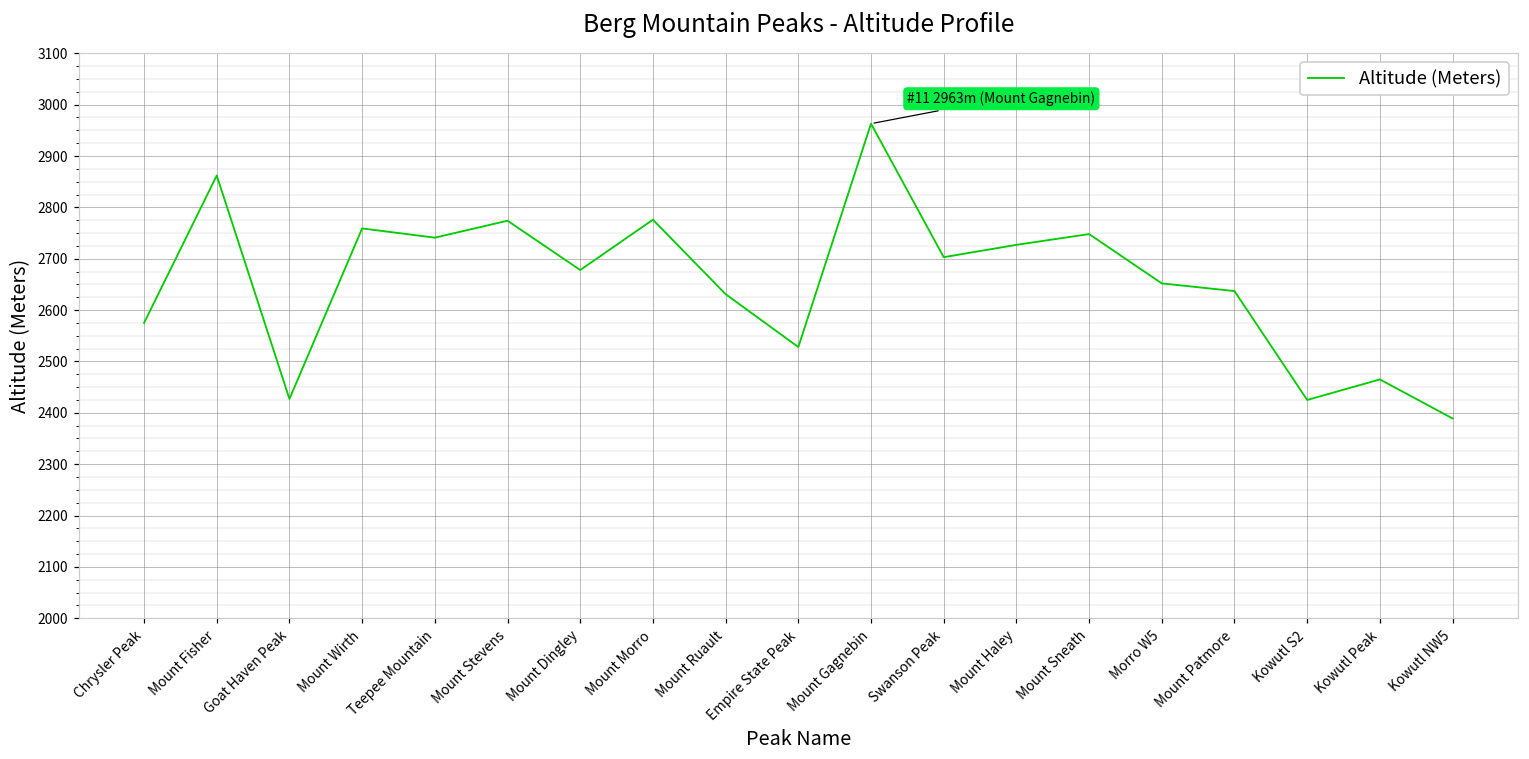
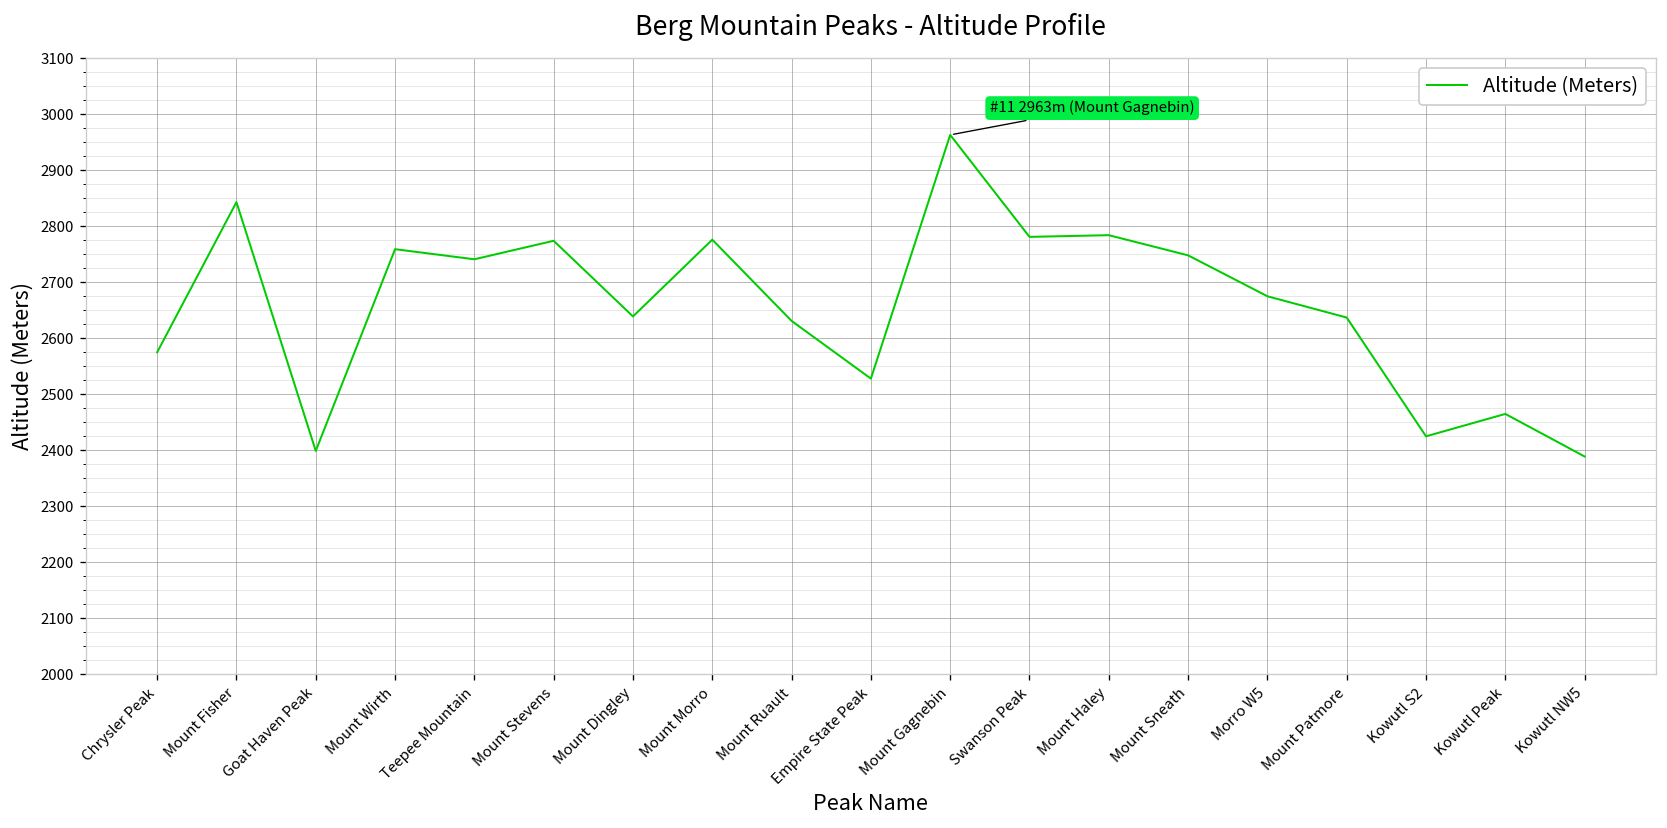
Mount Fisher: 2860 -> 2840
Goat Haven Peak: 2430 -> 2400
Mount Dingley: 2680 -> 2640
Swanson Peak: 2700 -> 2780
Mount Haley: 2730 -> 2780
Morro W5: 2650 -> 2680
